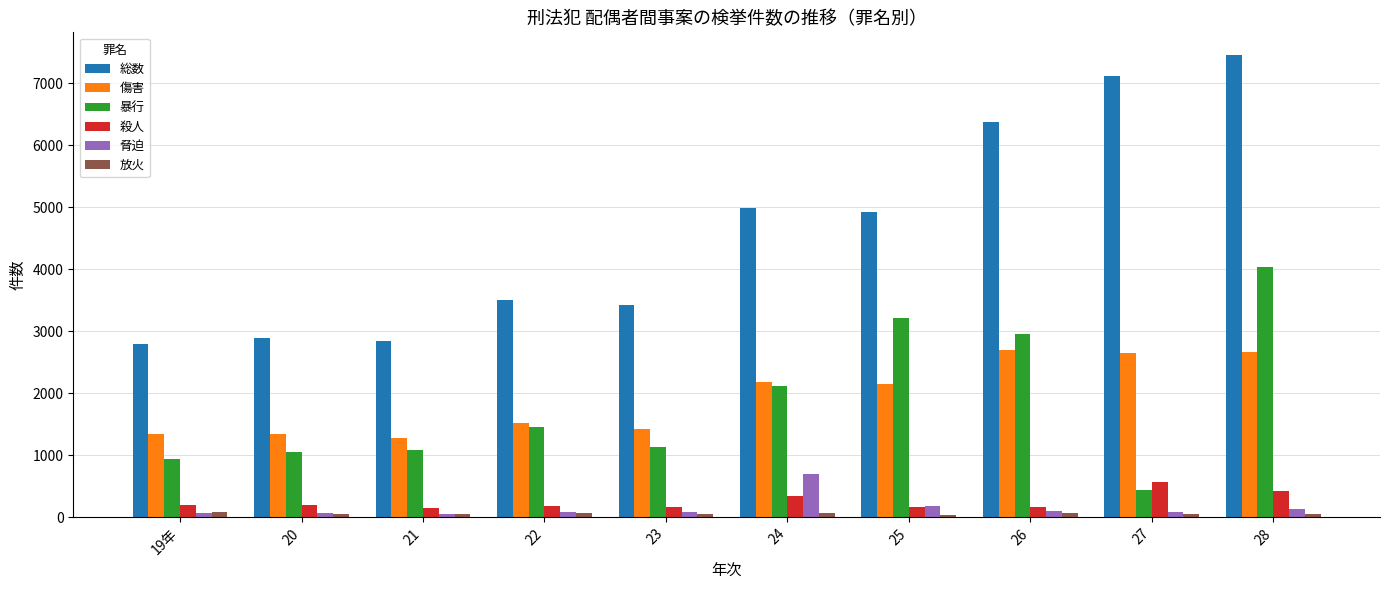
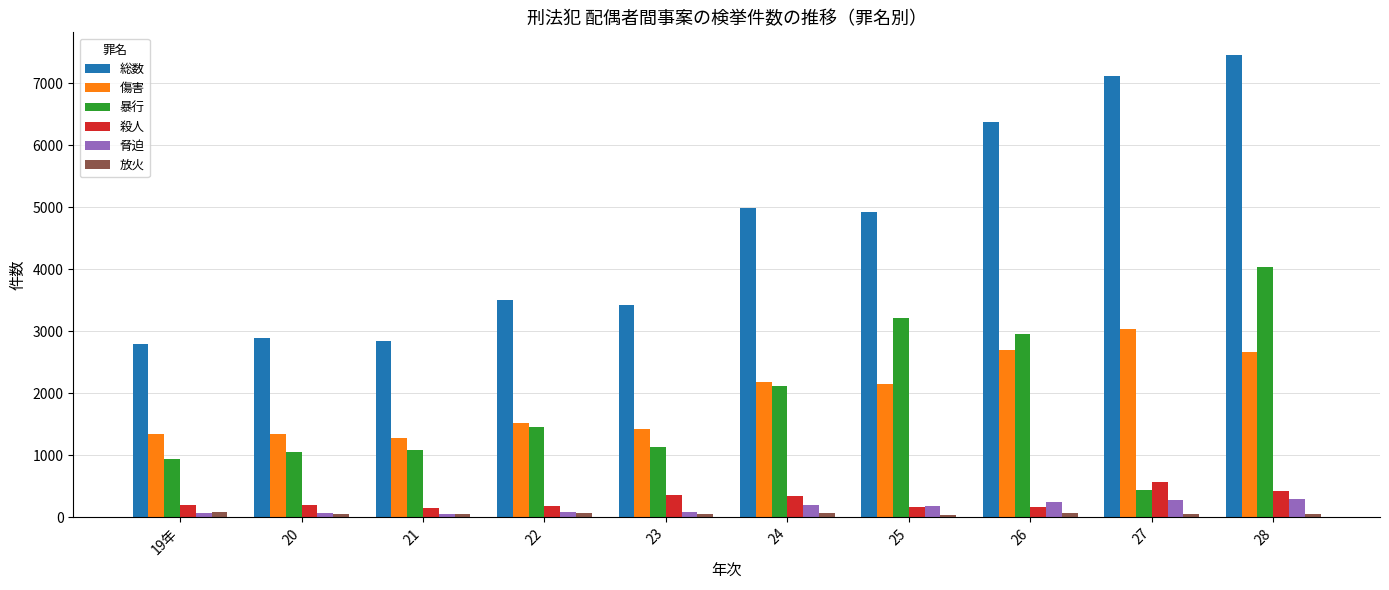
殺人, 23: 200 -> 300
脅迫, 24: 700 -> 200
脅迫, 26: 100 -> 200
傷害, 27: 2700 -> 3000
脅迫, 27: 100 -> 300
脅迫, 28: 100 -> 300
